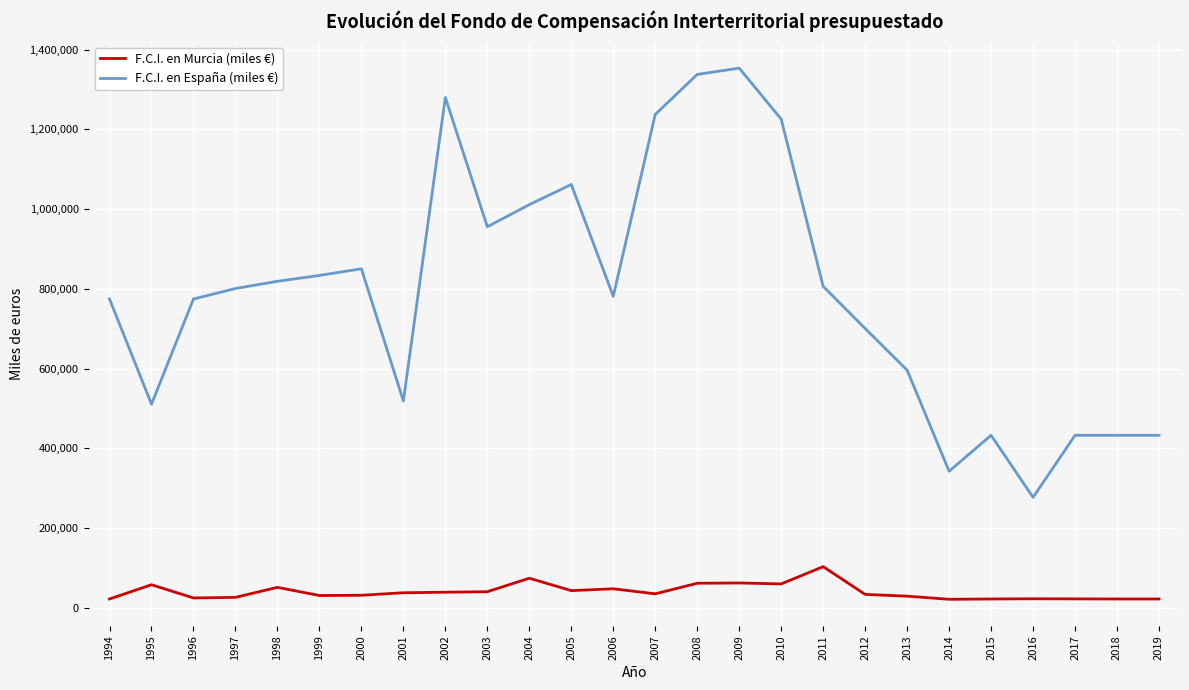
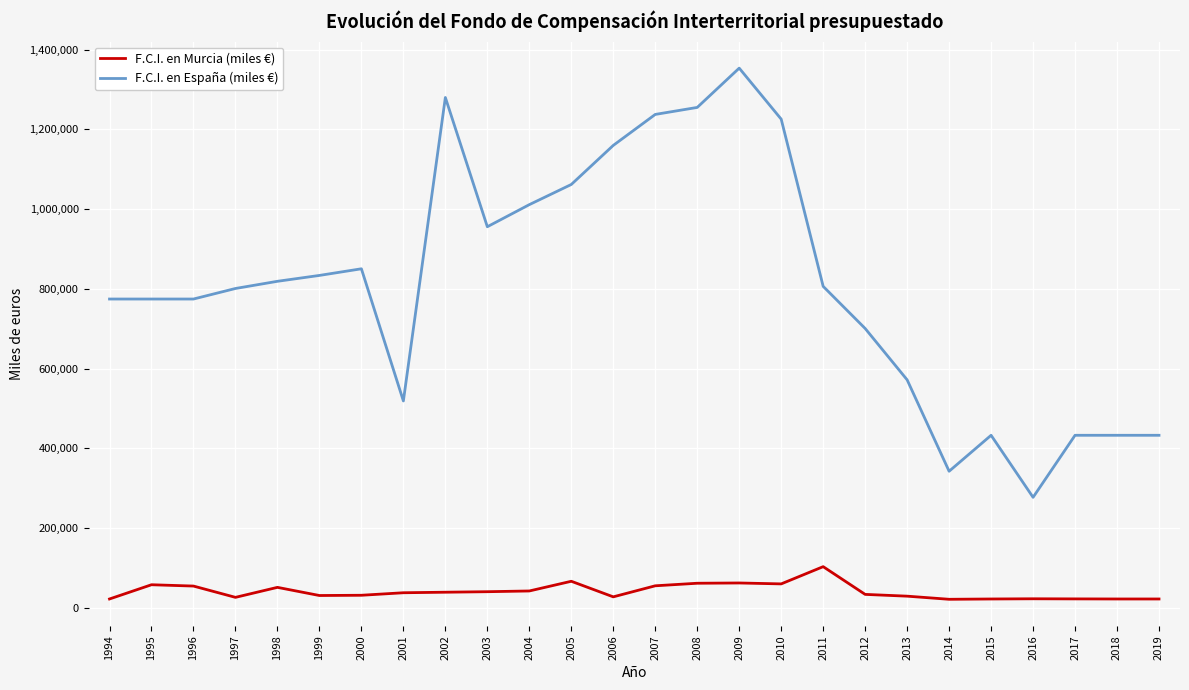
F.C.I. en España (miles €), 1995: 510,000 -> 770,000
F.C.I. en Murcia (miles €), 1996: 20,000 -> 50,000
F.C.I. en Murcia (miles €), 2004: 70,000 -> 40,000
F.C.I. en Murcia (miles €), 2005: 40,000 -> 70,000
F.C.I. en Murcia (miles €), 2006: 50,000 -> 30,000
F.C.I. en España (miles €), 2006: 780,000 -> 1,160,000
F.C.I. en Murcia (miles €), 2007: 30,000 -> 50,000
F.C.I. en España (miles €), 2008: 1,340,000 -> 1,260,000
F.C.I. en España (miles €), 2013: 600,000 -> 570,000
